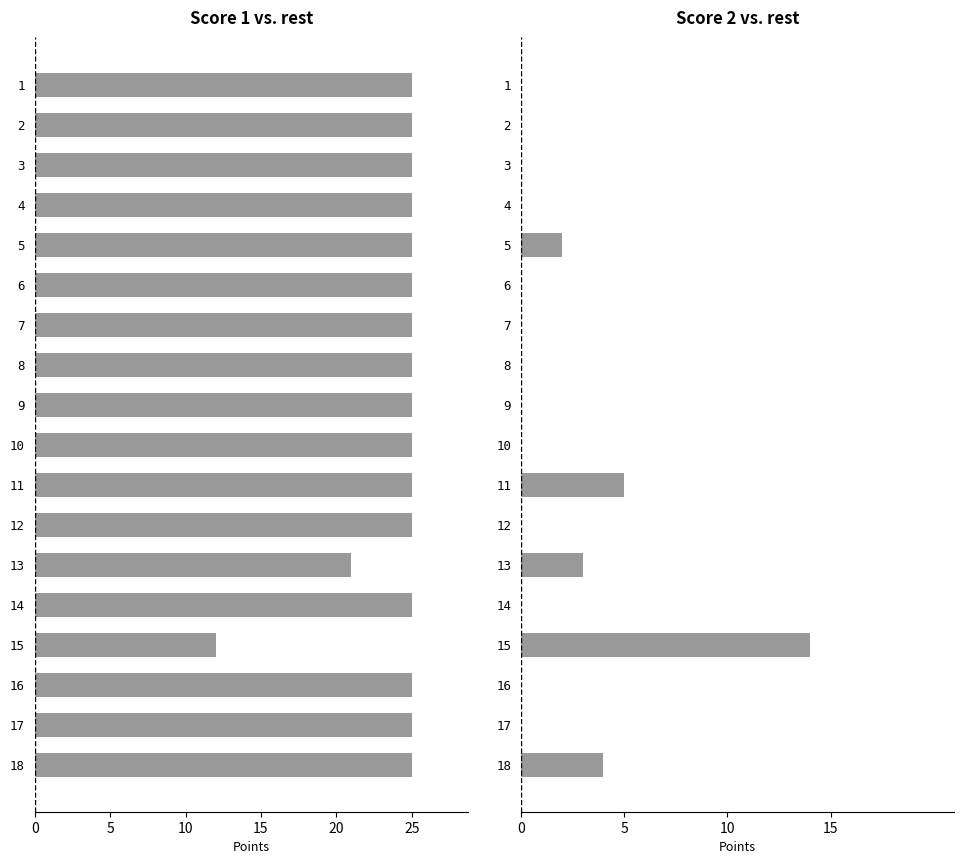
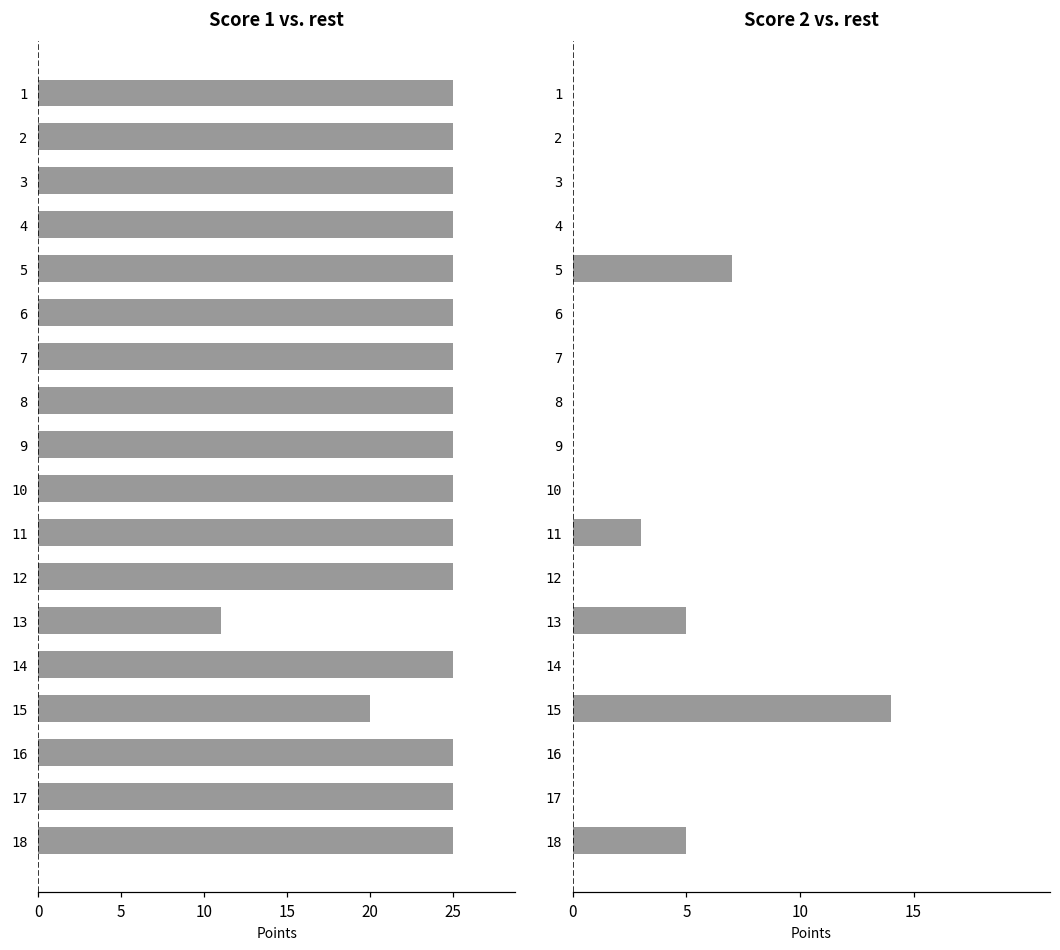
Score 1 vs. rest, 13: 21 -> 11
Score 1 vs. rest, 15: 12 -> 20
Score 2 vs. rest, 5: 2 -> 7
Score 2 vs. rest, 11: 5 -> 3
Score 2 vs. rest, 13: 3 -> 5
Score 2 vs. rest, 18: 4 -> 5
